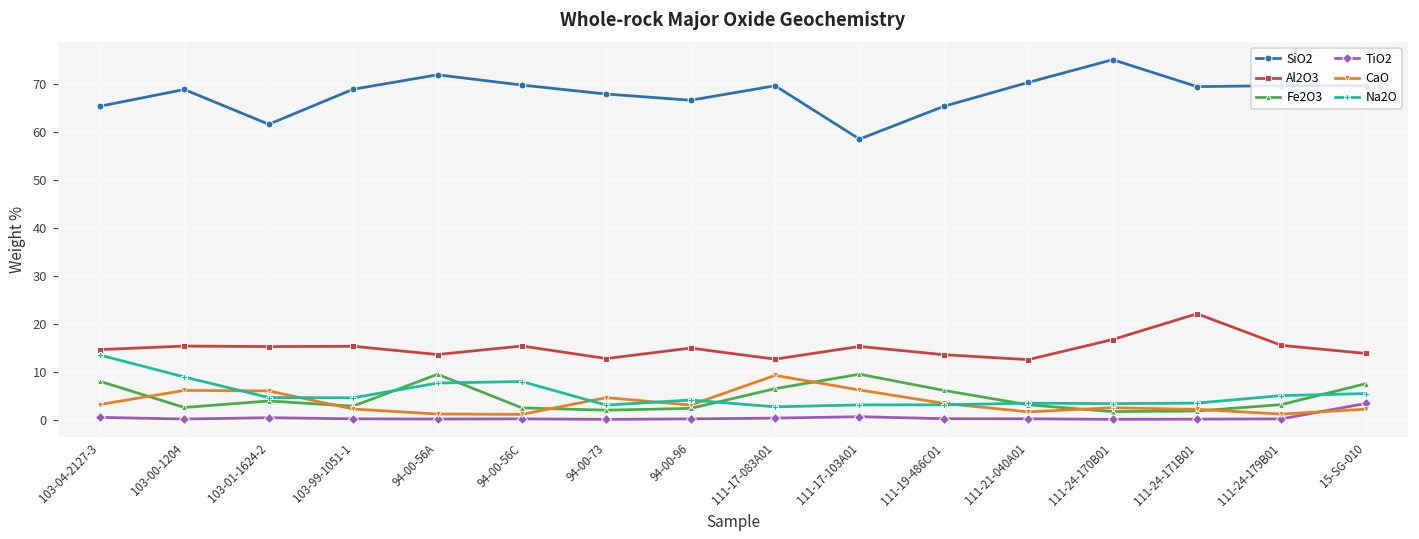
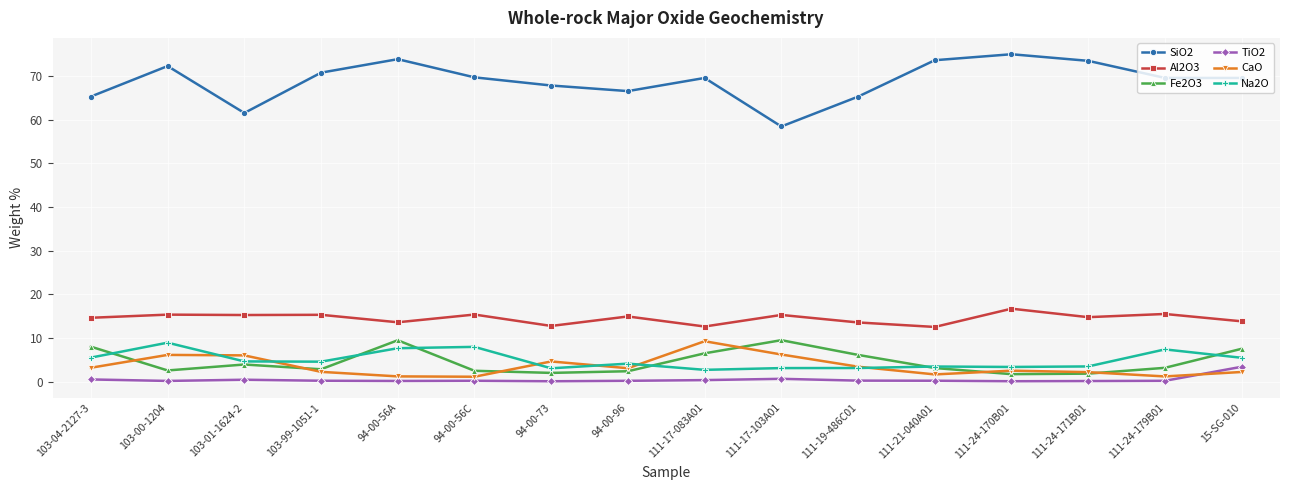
Na2O, 103-04-2127-3: 14 -> 6
SiO2, 103-00-1204: 69 -> 72
SiO2, 103-99-1051-1: 69 -> 71
SiO2, 94-00-56A: 72 -> 74
SiO2, 111-21-040A01: 70 -> 74
SiO2, 111-24-171B01: 69 -> 74
Al2O3, 111-24-171B01: 22 -> 15
Na2O, 111-24-179B01: 5 -> 7
